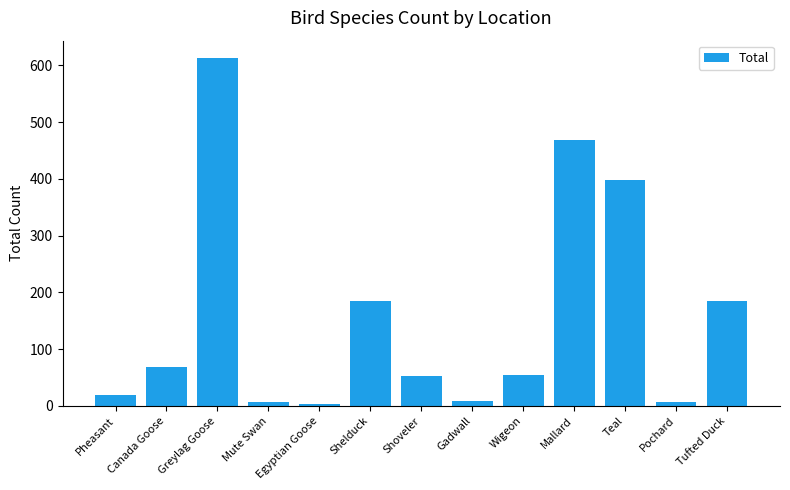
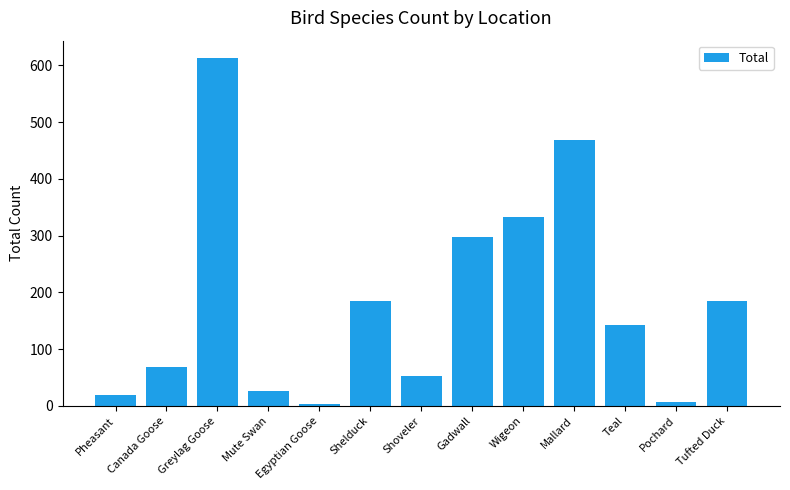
Mute Swan: 10 -> 30
Gadwall: 10 -> 300
Wigeon: 60 -> 330
Teal: 400 -> 140
